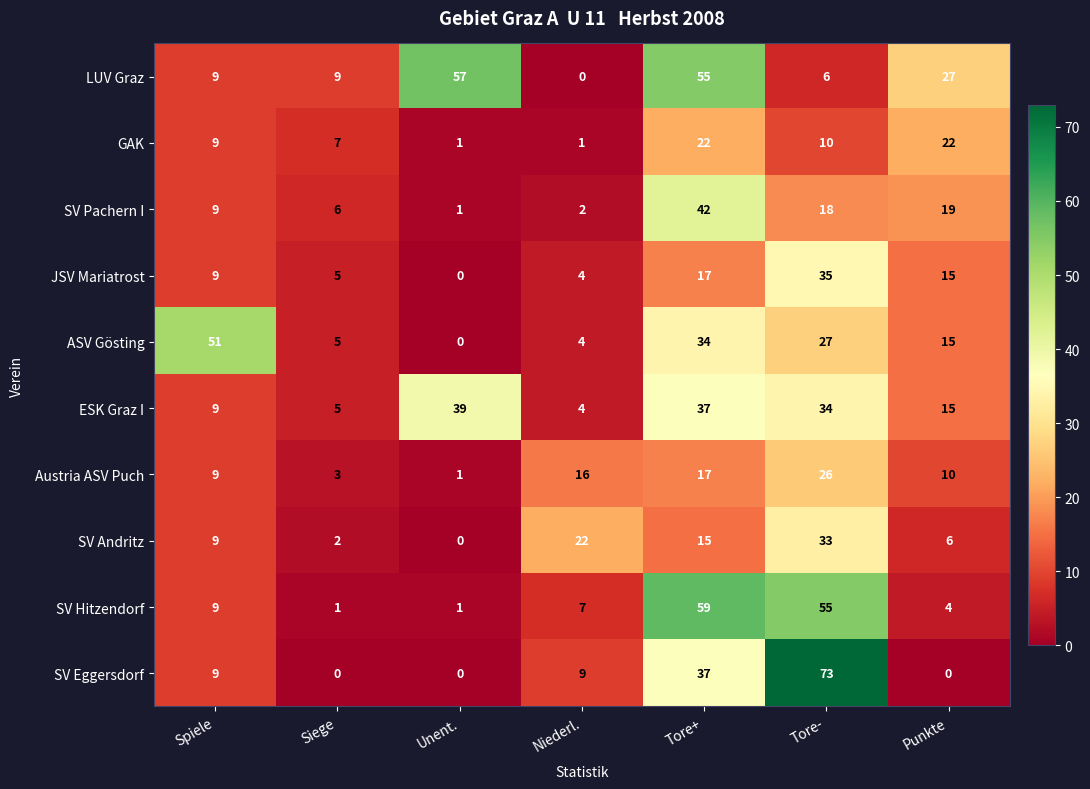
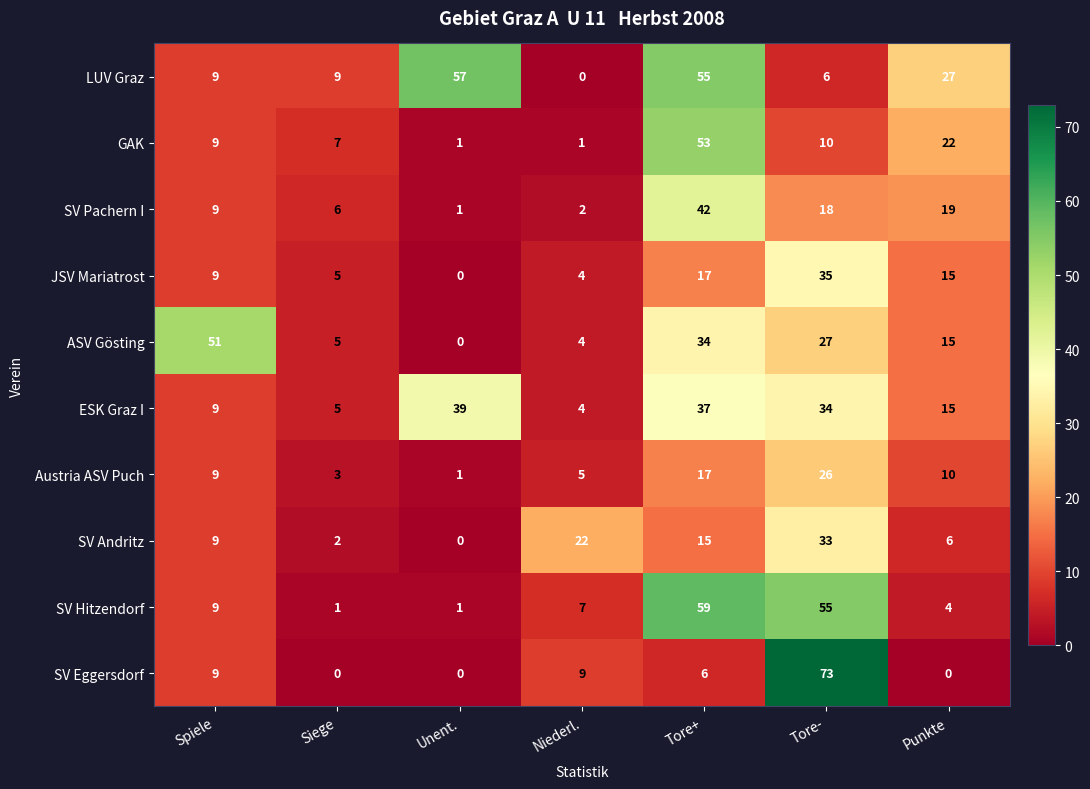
GAK, Tore+: 22 -> 53
Austria ASV Puch, Niederl.: 16 -> 5
SV Eggersdorf, Tore+: 37 -> 6
